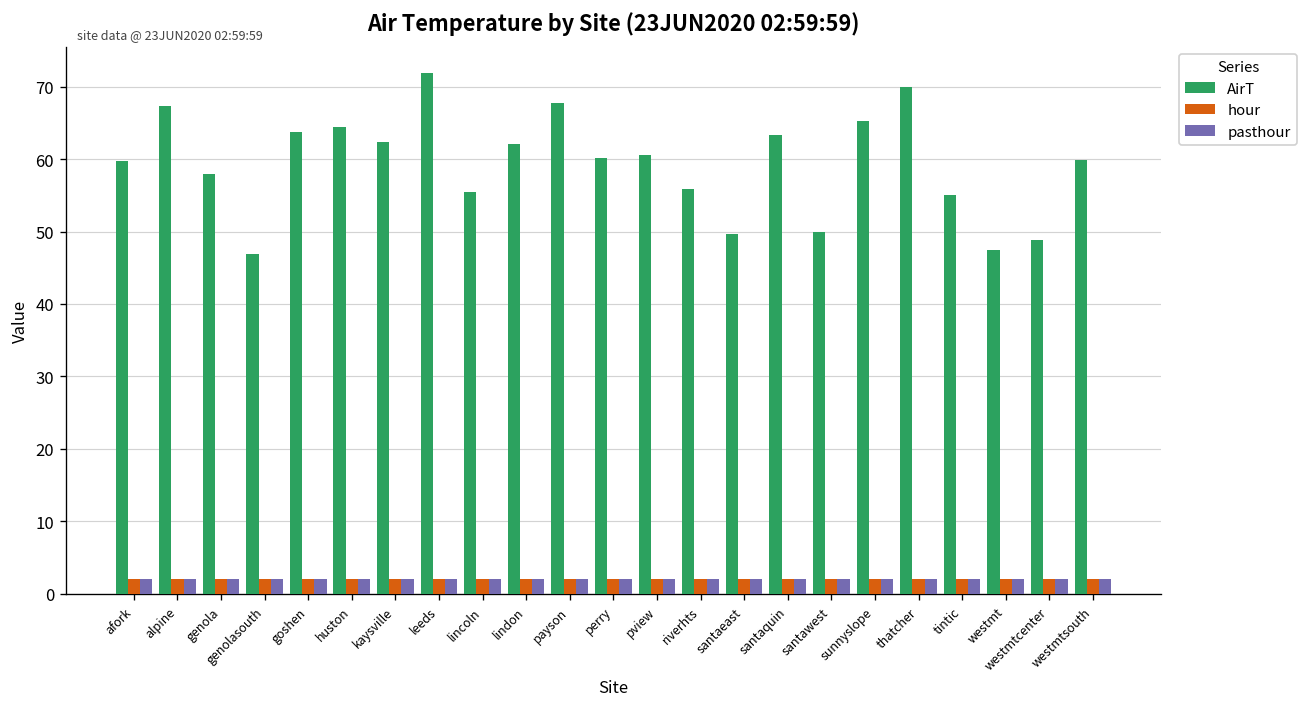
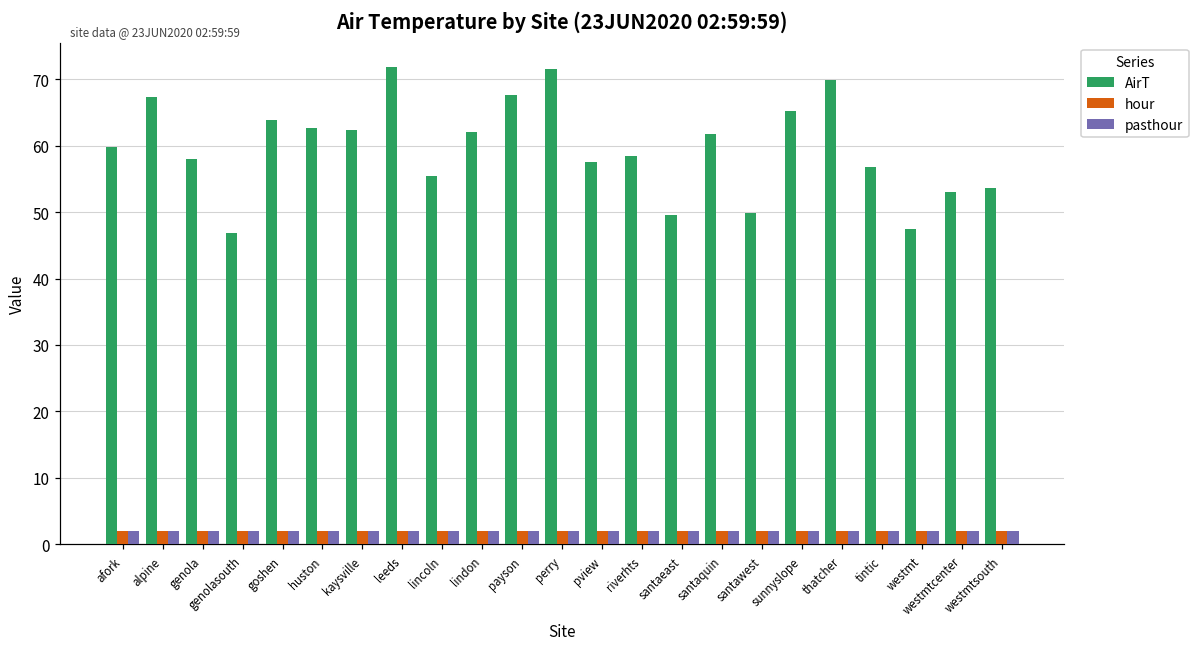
AirT, huston: 64 -> 63
AirT, perry: 60 -> 72
AirT, pview: 61 -> 58
AirT, riverhts: 56 -> 59
AirT, santaquin: 63 -> 62
AirT, tintic: 55 -> 57
AirT, westmtcenter: 49 -> 53
AirT, westmtsouth: 60 -> 54
